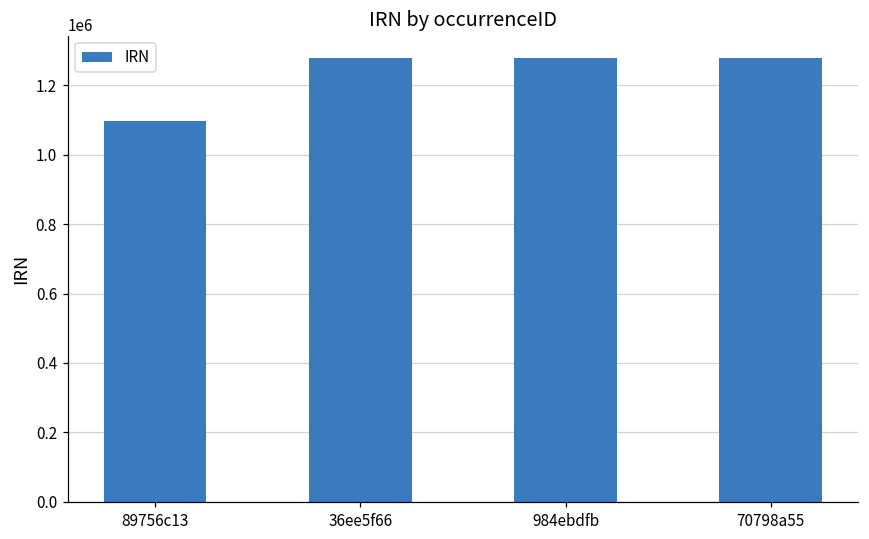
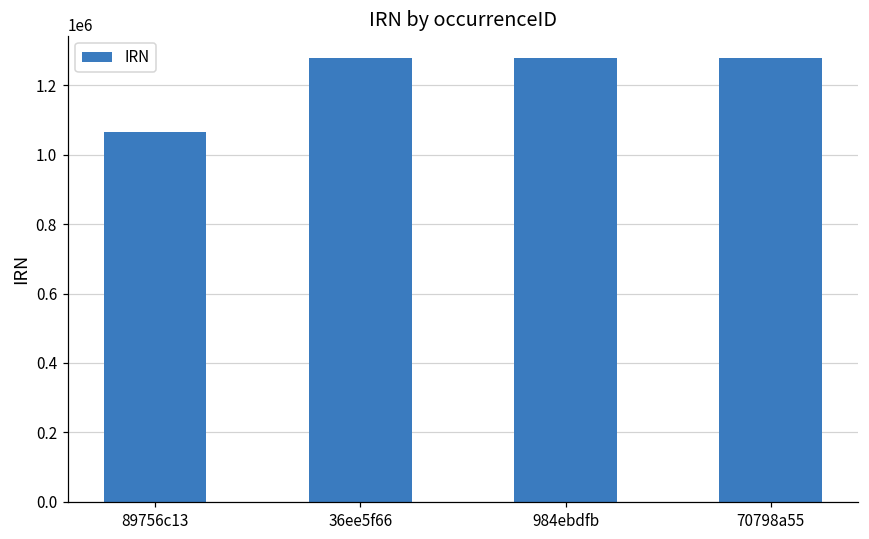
89756c13: 1100000 -> 1070000
